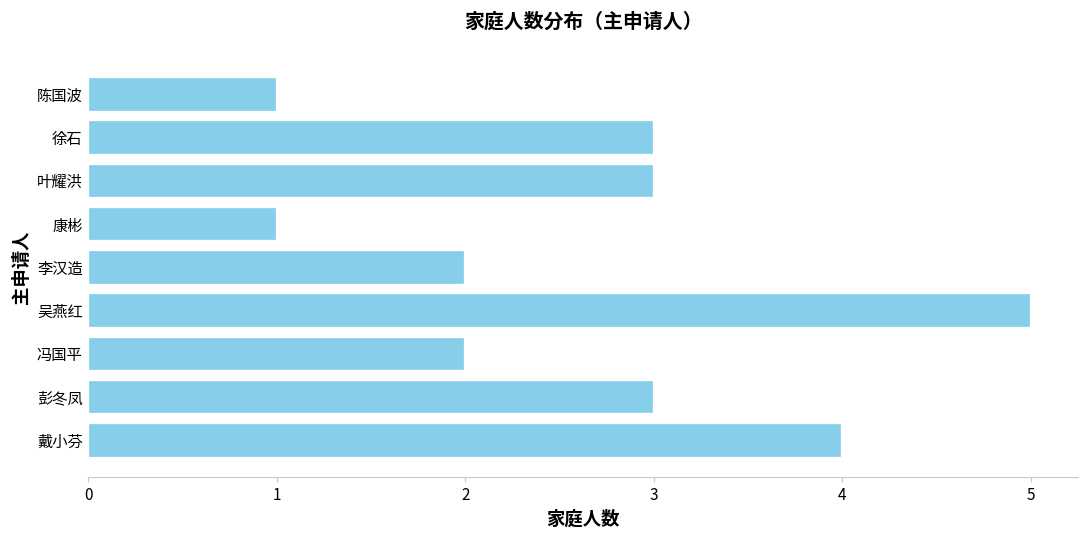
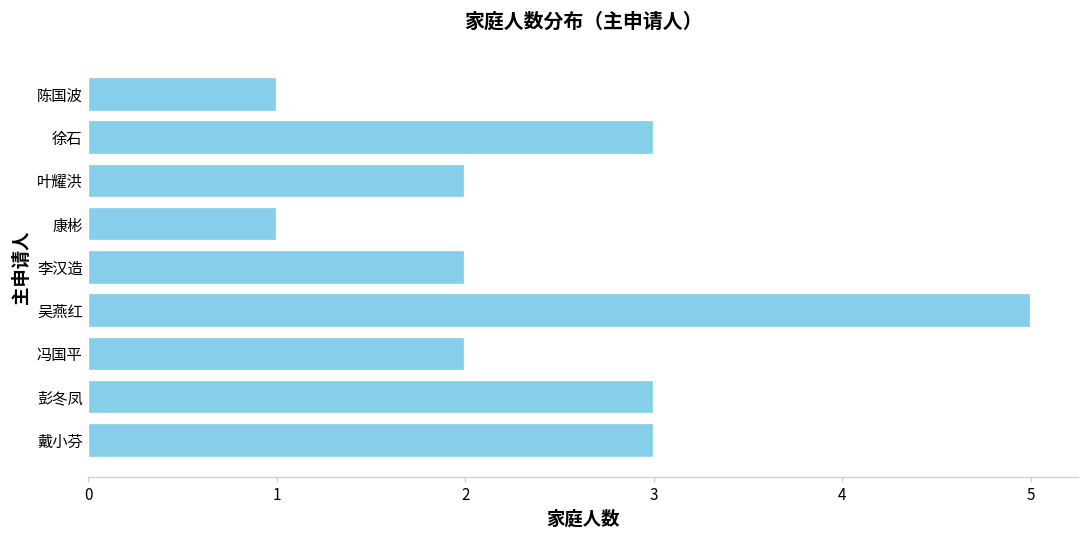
叶耀洪: 3 -> 2
戴小芬: 4 -> 3
